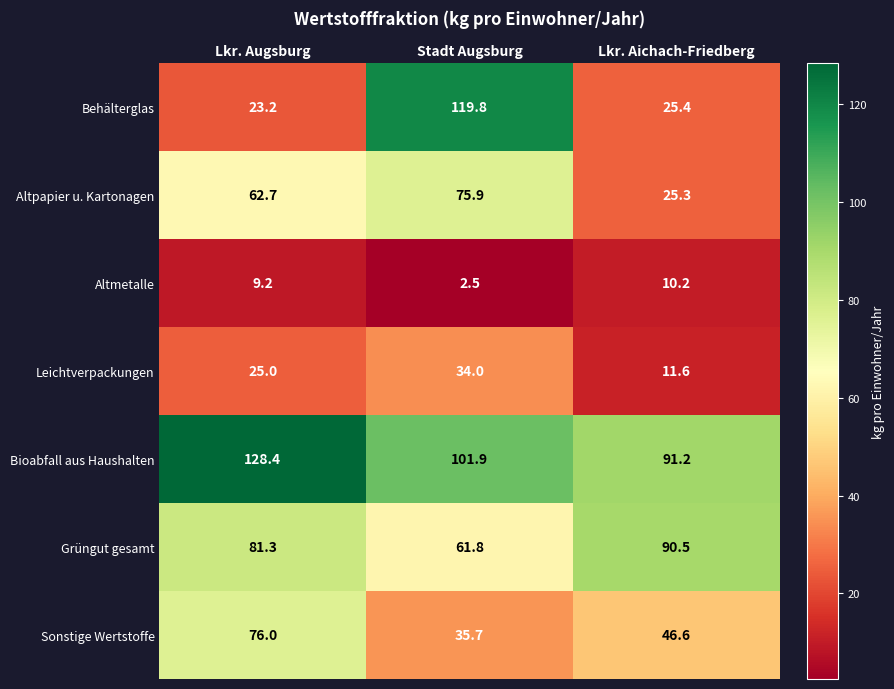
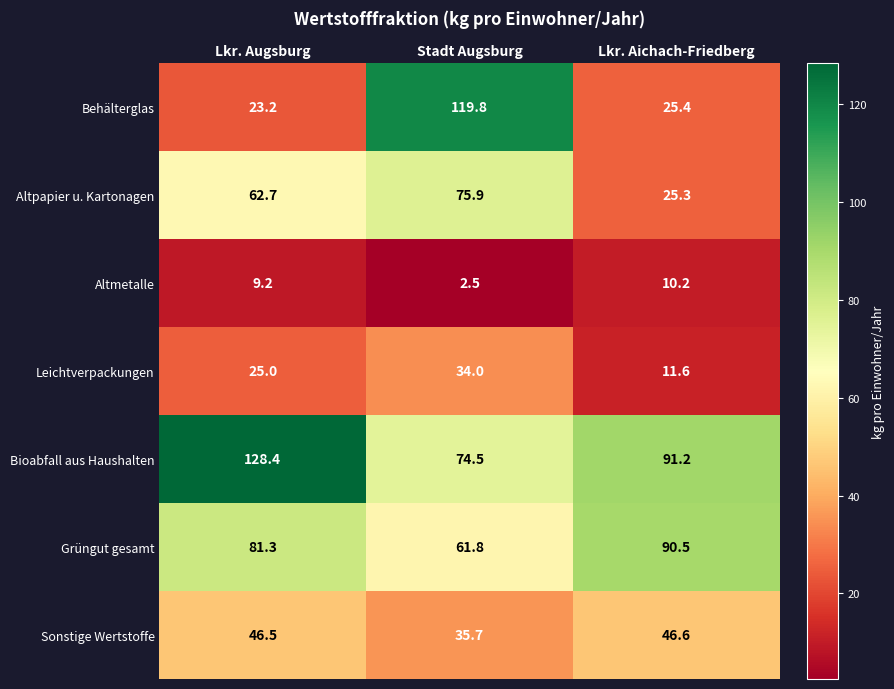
Bioabfall aus Haushalten, Stadt Augsburg: 101.9 -> 74.5
Sonstige Wertstoffe, Lkr. Augsburg: 76.0 -> 46.5
